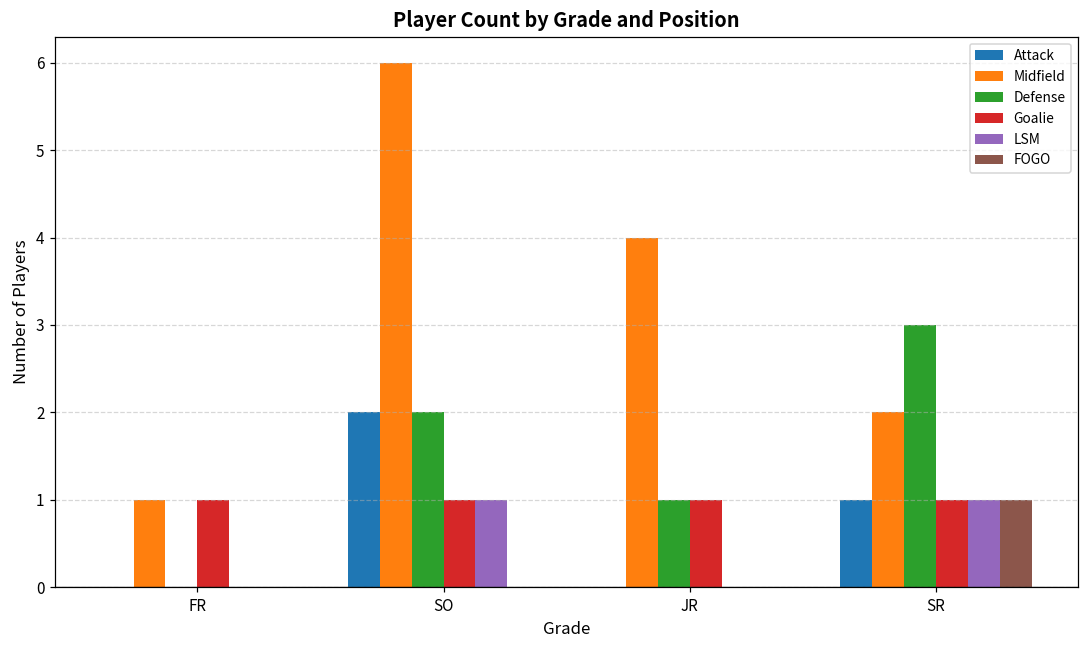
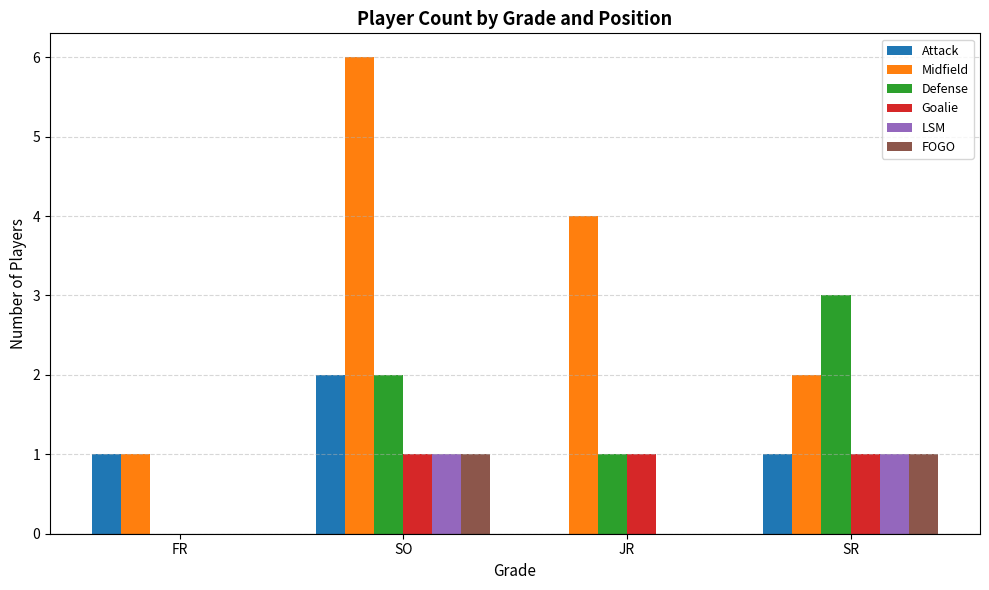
Attack, FR: 0 -> 1
Goalie, FR: 1 -> 0
FOGO, SO: 0 -> 1
